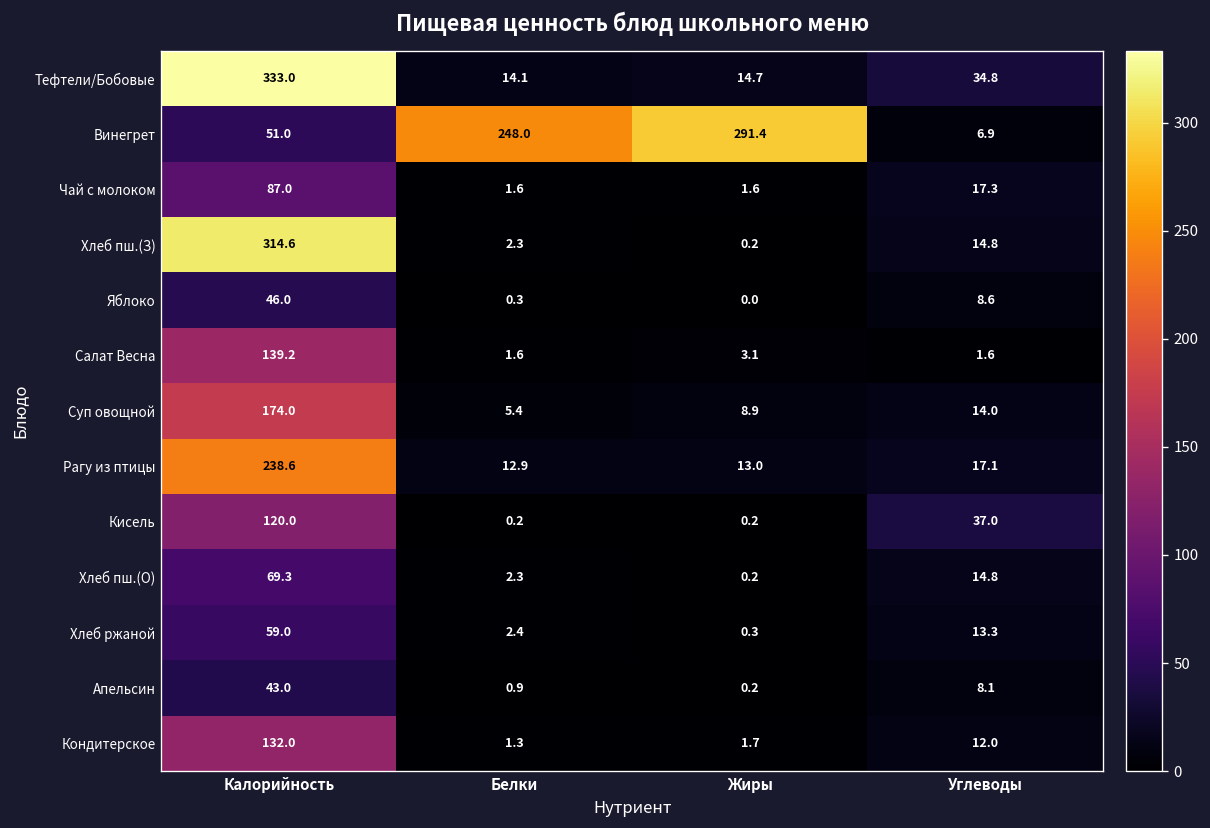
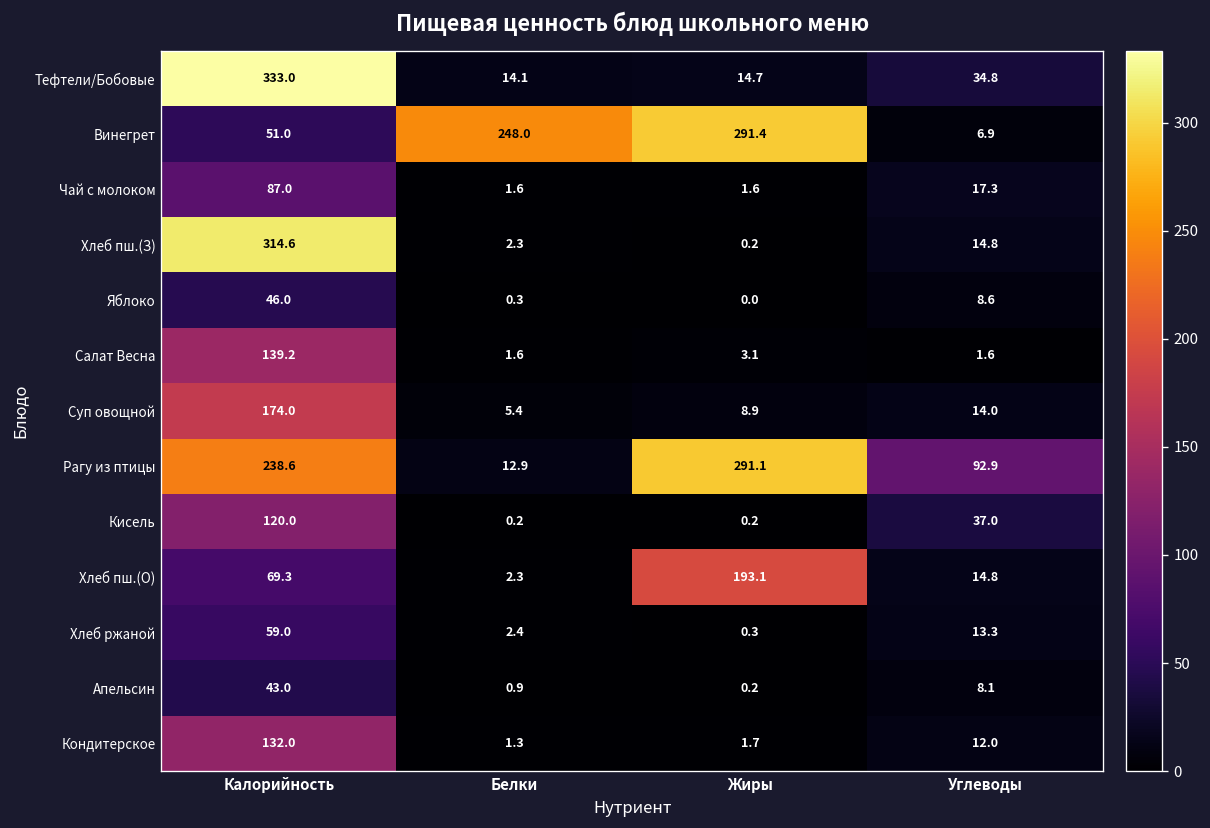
Рагу из птицы, Жиры: 13.0 -> 291.1
Рагу из птицы, Углеводы: 17.1 -> 92.9
Хлеб пш.(О), Жиры: 0.2 -> 193.1
